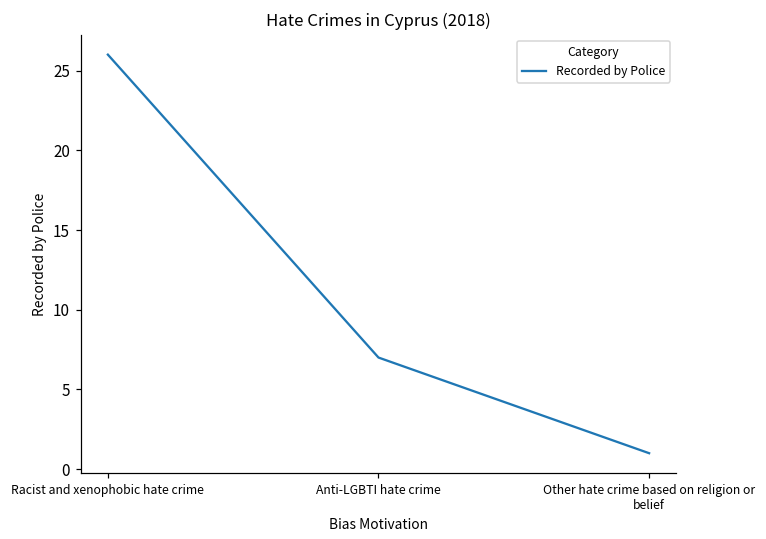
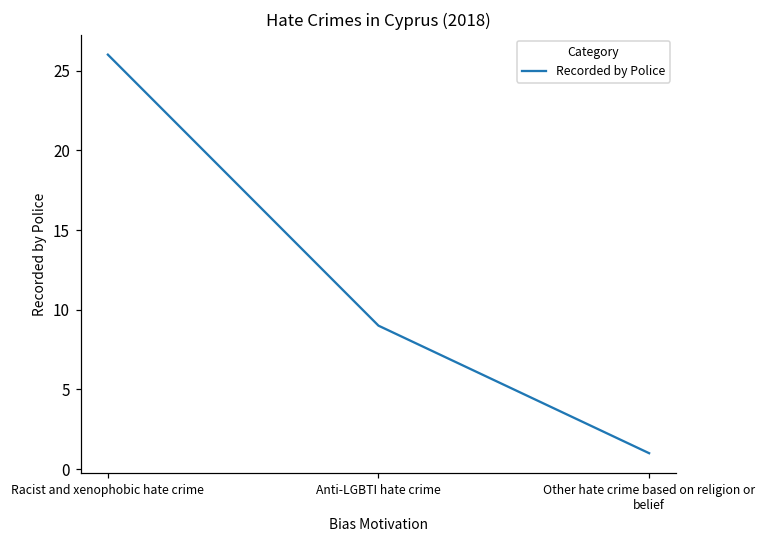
Anti-LGBTI hate crime: 7 -> 9
